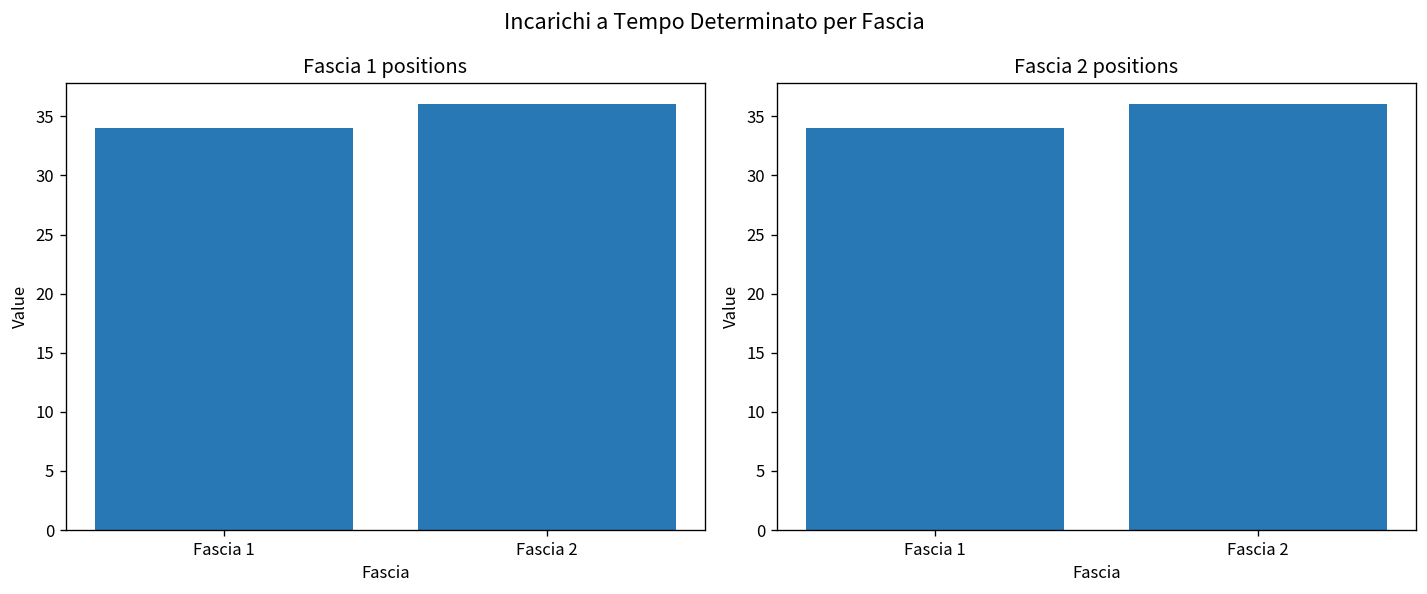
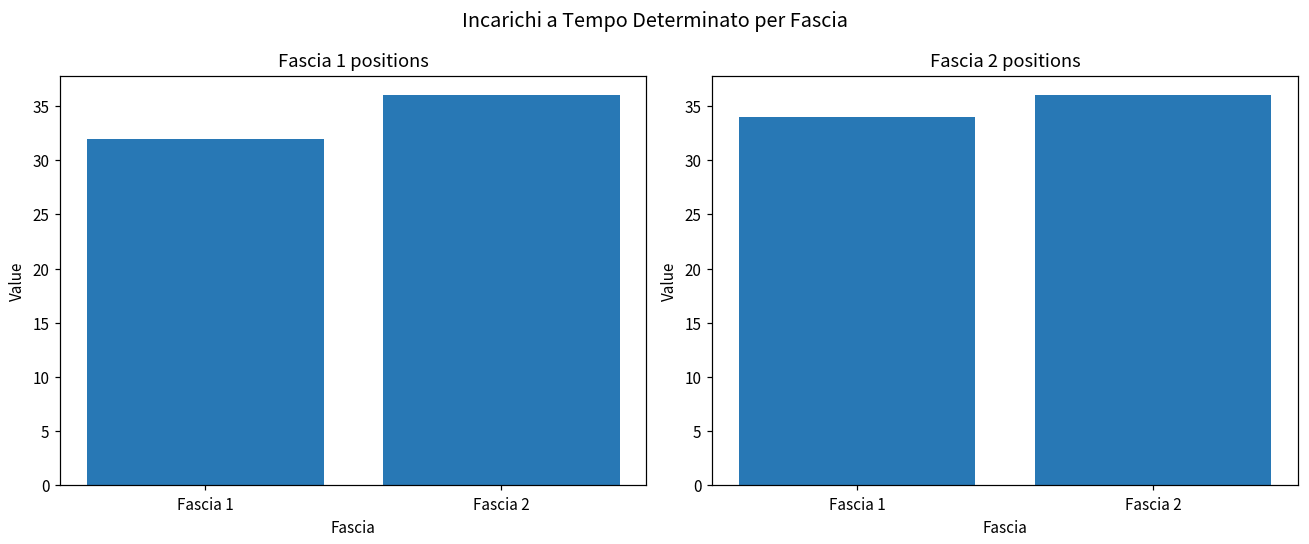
Fascia 1 positions, Fascia 1: 34 -> 32
